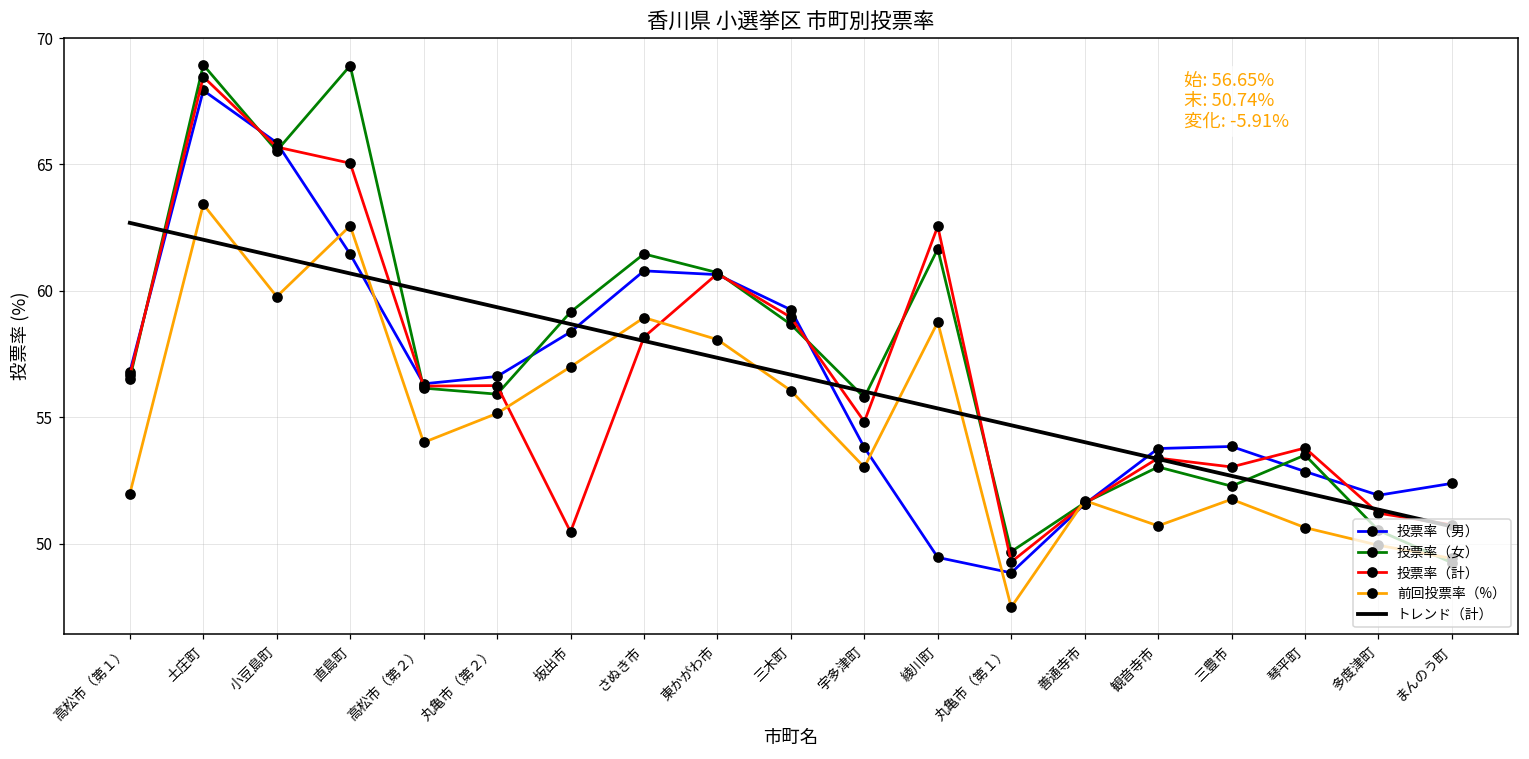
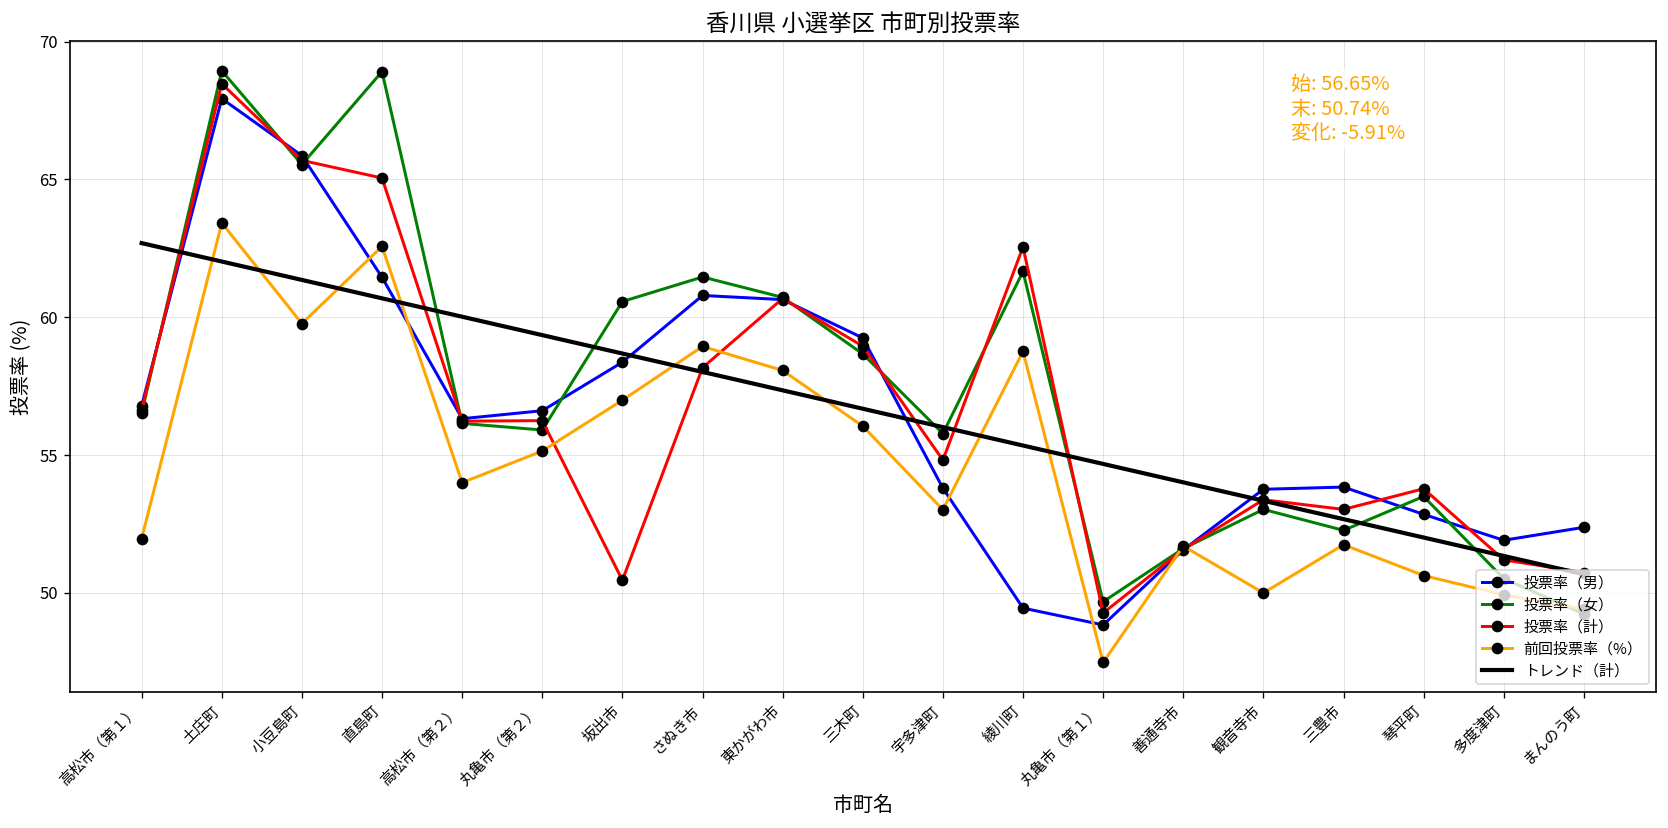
投票率（女）, 坂出市: 59.2 -> 60.6
前回投票率（%）, 観音寺市: 50.7 -> 50.0
